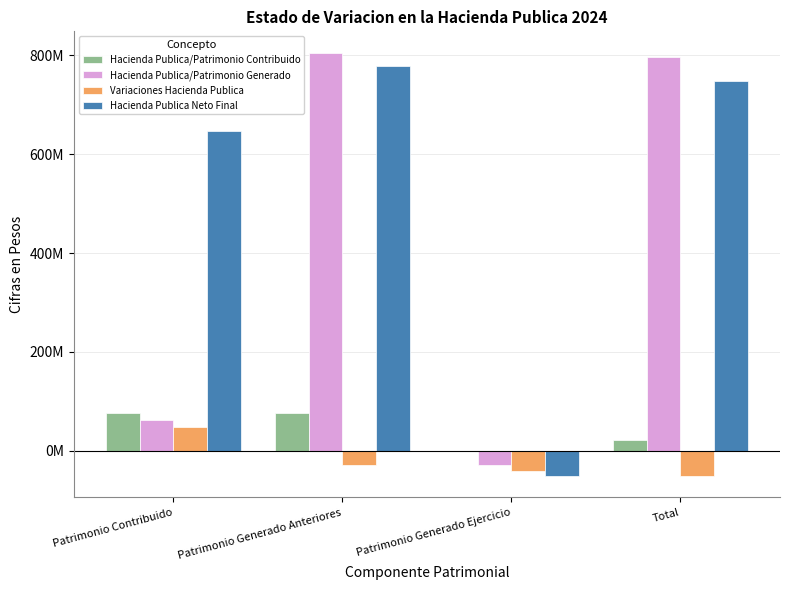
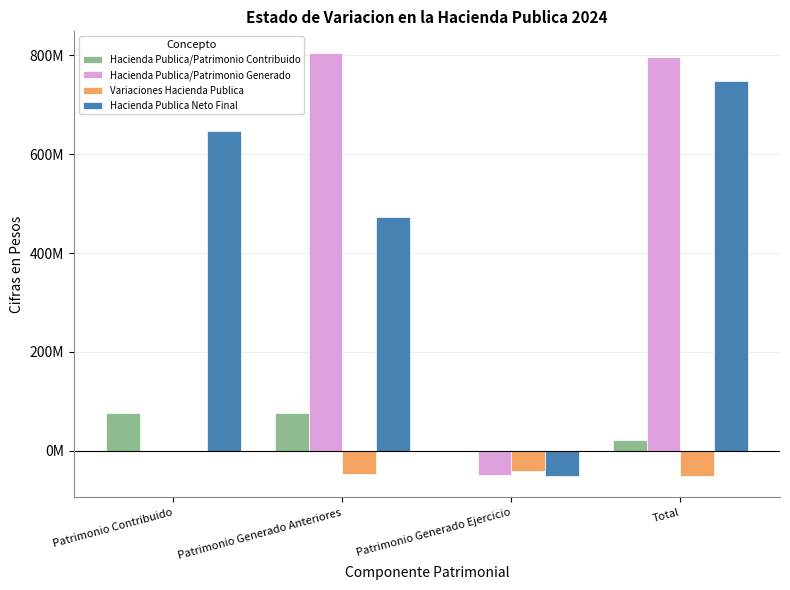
Hacienda Publica/Patrimonio Generado, Patrimonio Contribuido: 60000000 -> 0
Variaciones Hacienda Publica, Patrimonio Contribuido: 50000000 -> 0
Variaciones Hacienda Publica, Patrimonio Generado Anteriores: -30000000 -> -50000000
Hacienda Publica Neto Final, Patrimonio Generado Anteriores: 780000000 -> 470000000
Hacienda Publica/Patrimonio Generado, Patrimonio Generado Ejercicio: -30000000 -> -50000000
